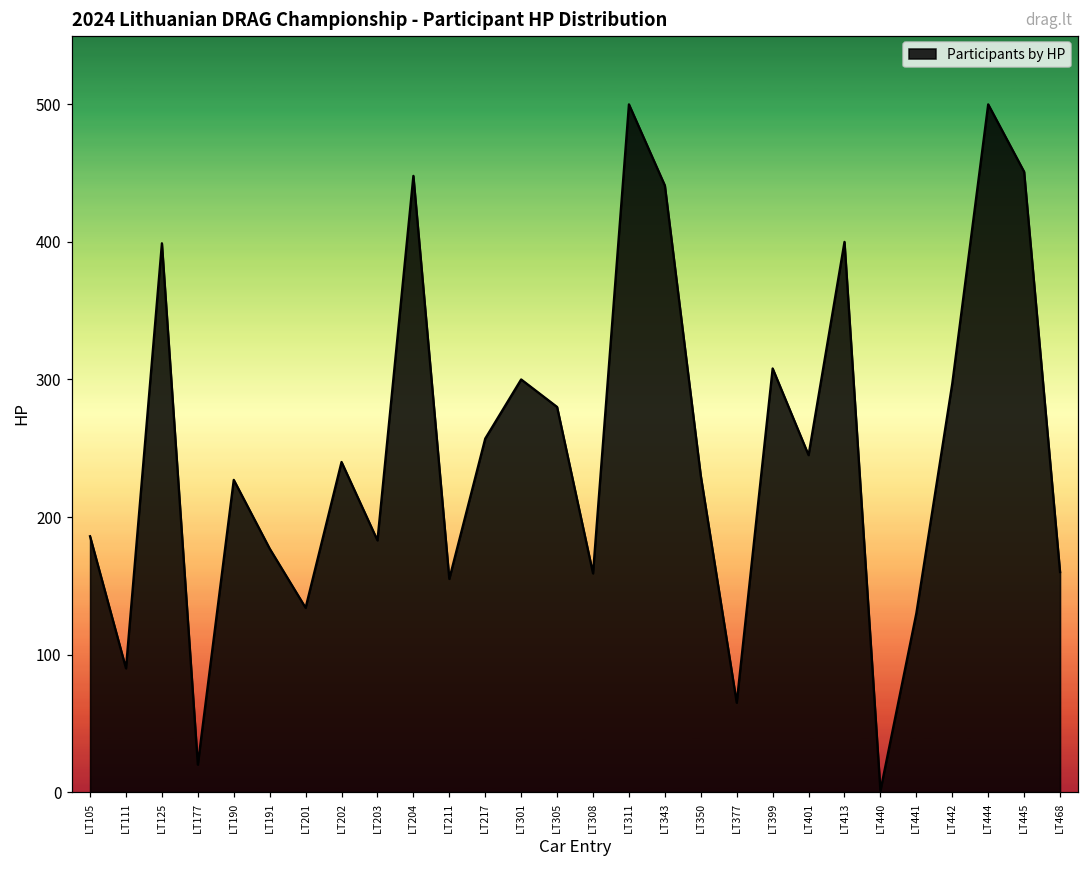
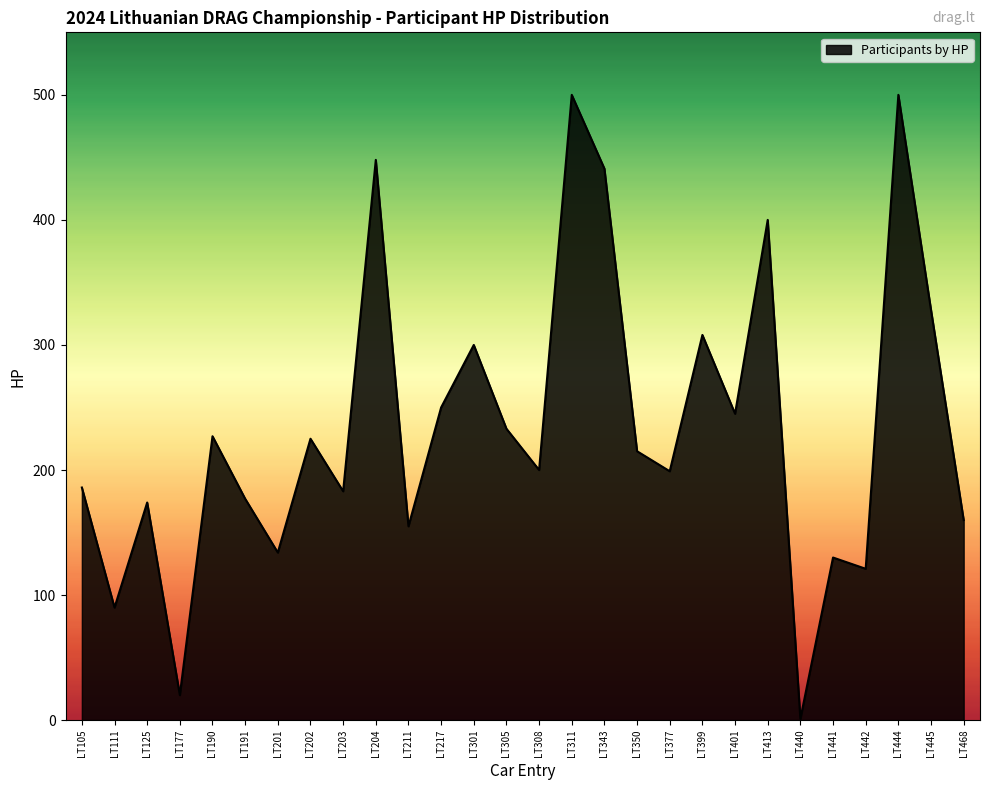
LT125: 399 -> 174
LT202: 240 -> 225
LT217: 257 -> 250
LT305: 280 -> 233
LT308: 159 -> 200
LT350: 230 -> 215
LT377: 65 -> 199
LT442: 297 -> 121
LT445: 451 -> 328
